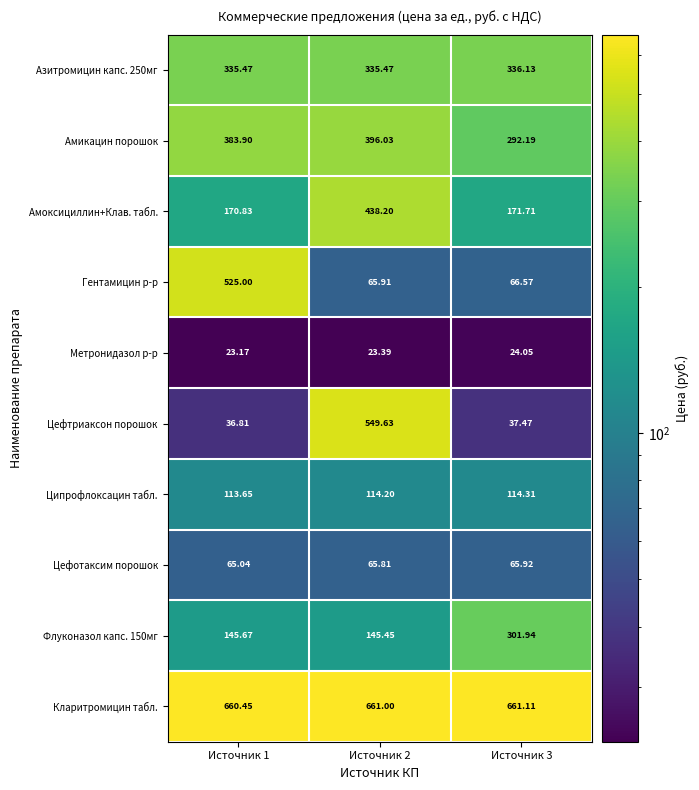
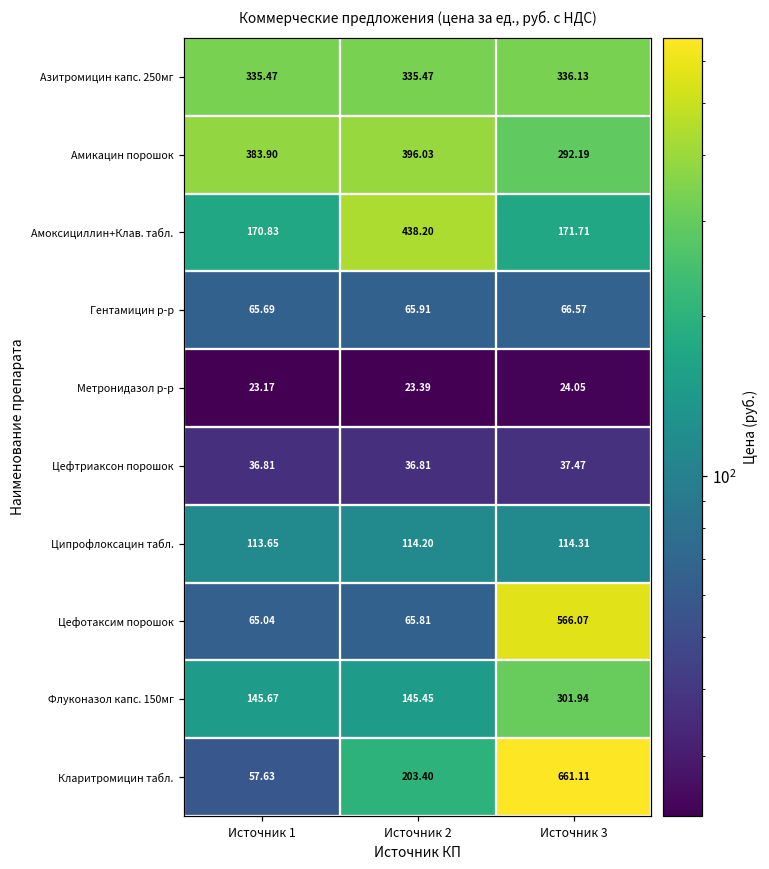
Гентамицин р-р, Источник 1: 525.00 -> 65.69
Цефтриаксон порошок, Источник 2: 549.63 -> 36.81
Цефотаксим порошок, Источник 3: 65.92 -> 566.07
Кларитромицин табл., Источник 1: 660.45 -> 57.63
Кларитромицин табл., Источник 2: 661.00 -> 203.40
